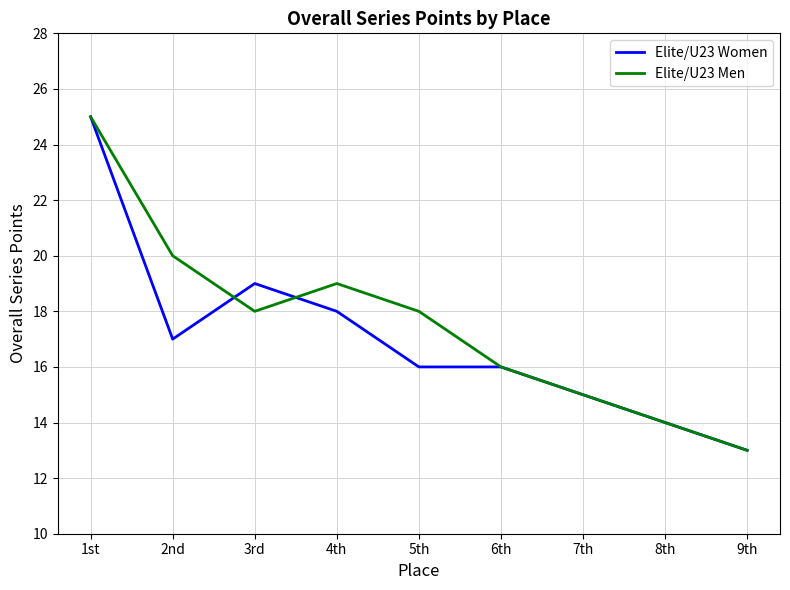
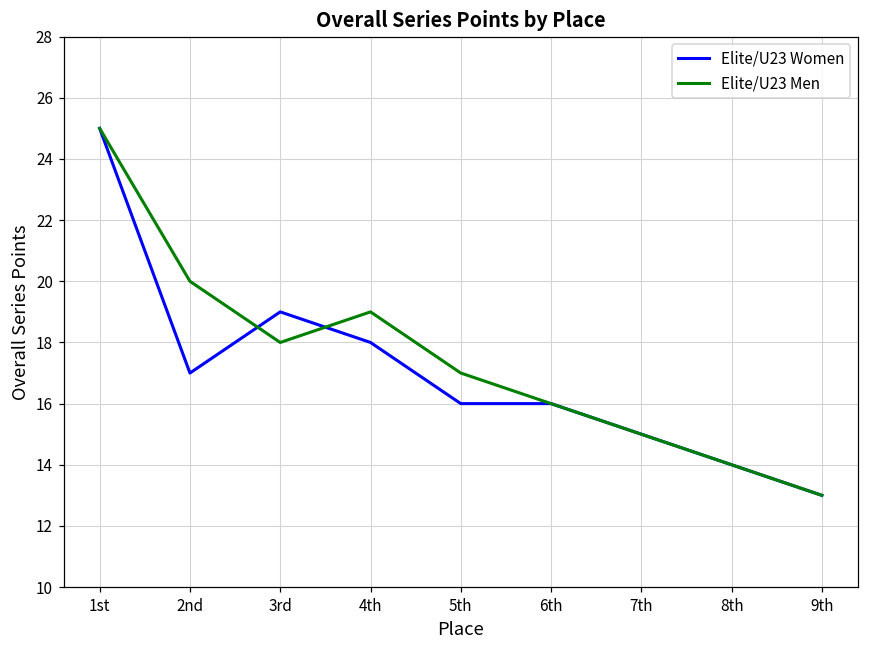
Elite/U23 Men, 5th: 18 -> 17
